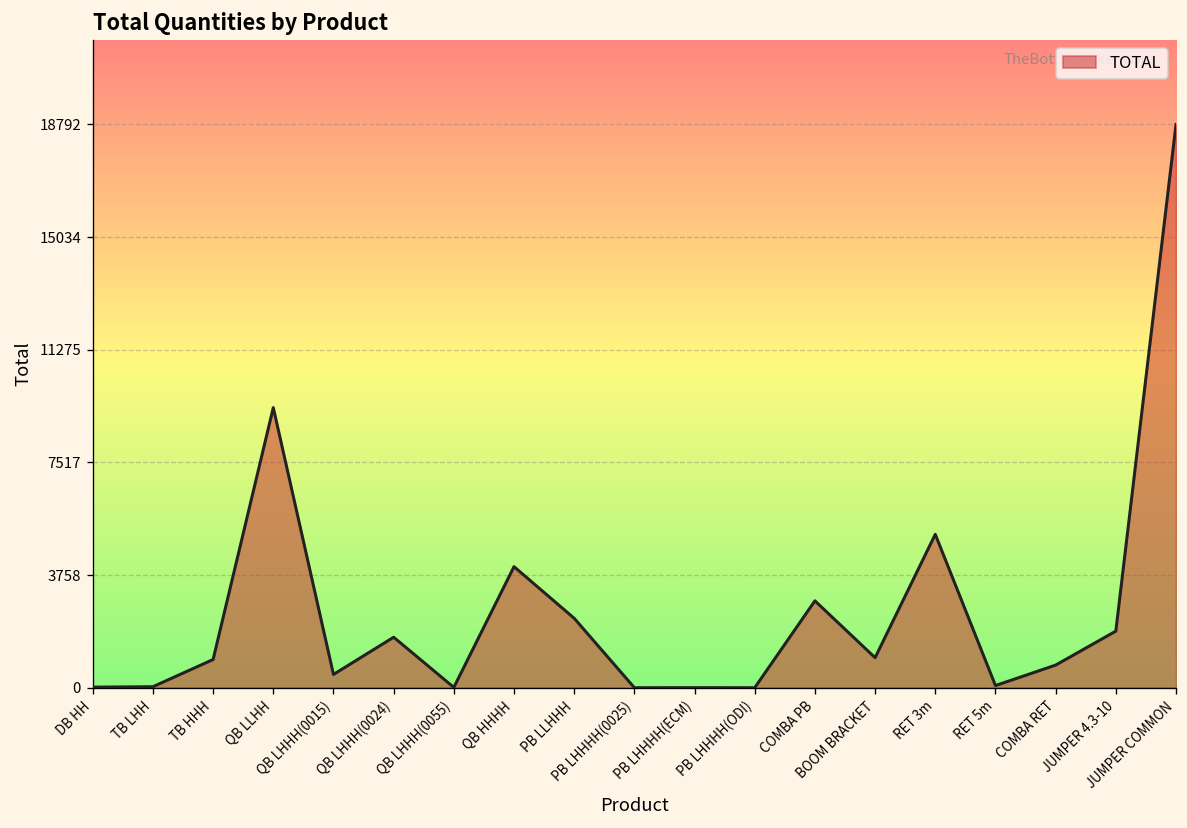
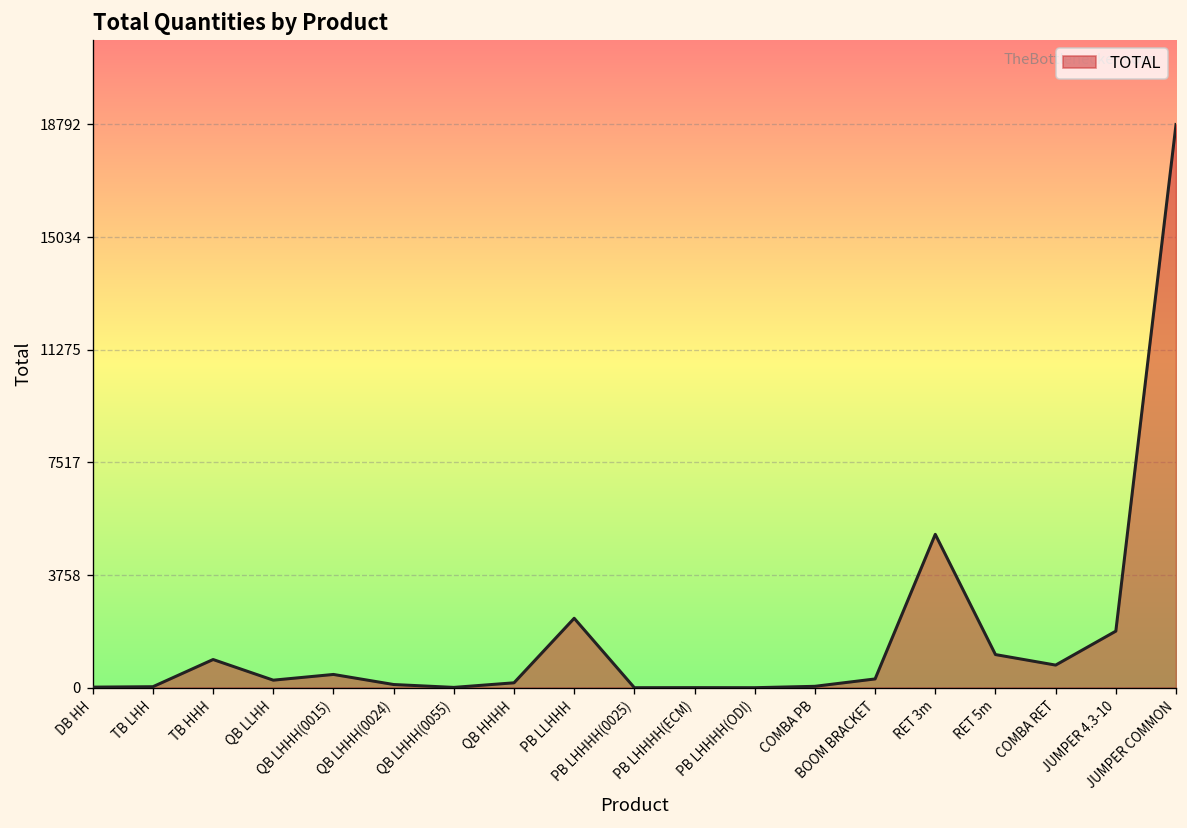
QB LLHH: 9300 -> 300
QB LHHH(0024): 1700 -> 100
QB HHHH: 4000 -> 200
COMBA PB: 2900 -> 0
BOOM BRACKET: 1000 -> 300
RET 5m: 100 -> 1100
